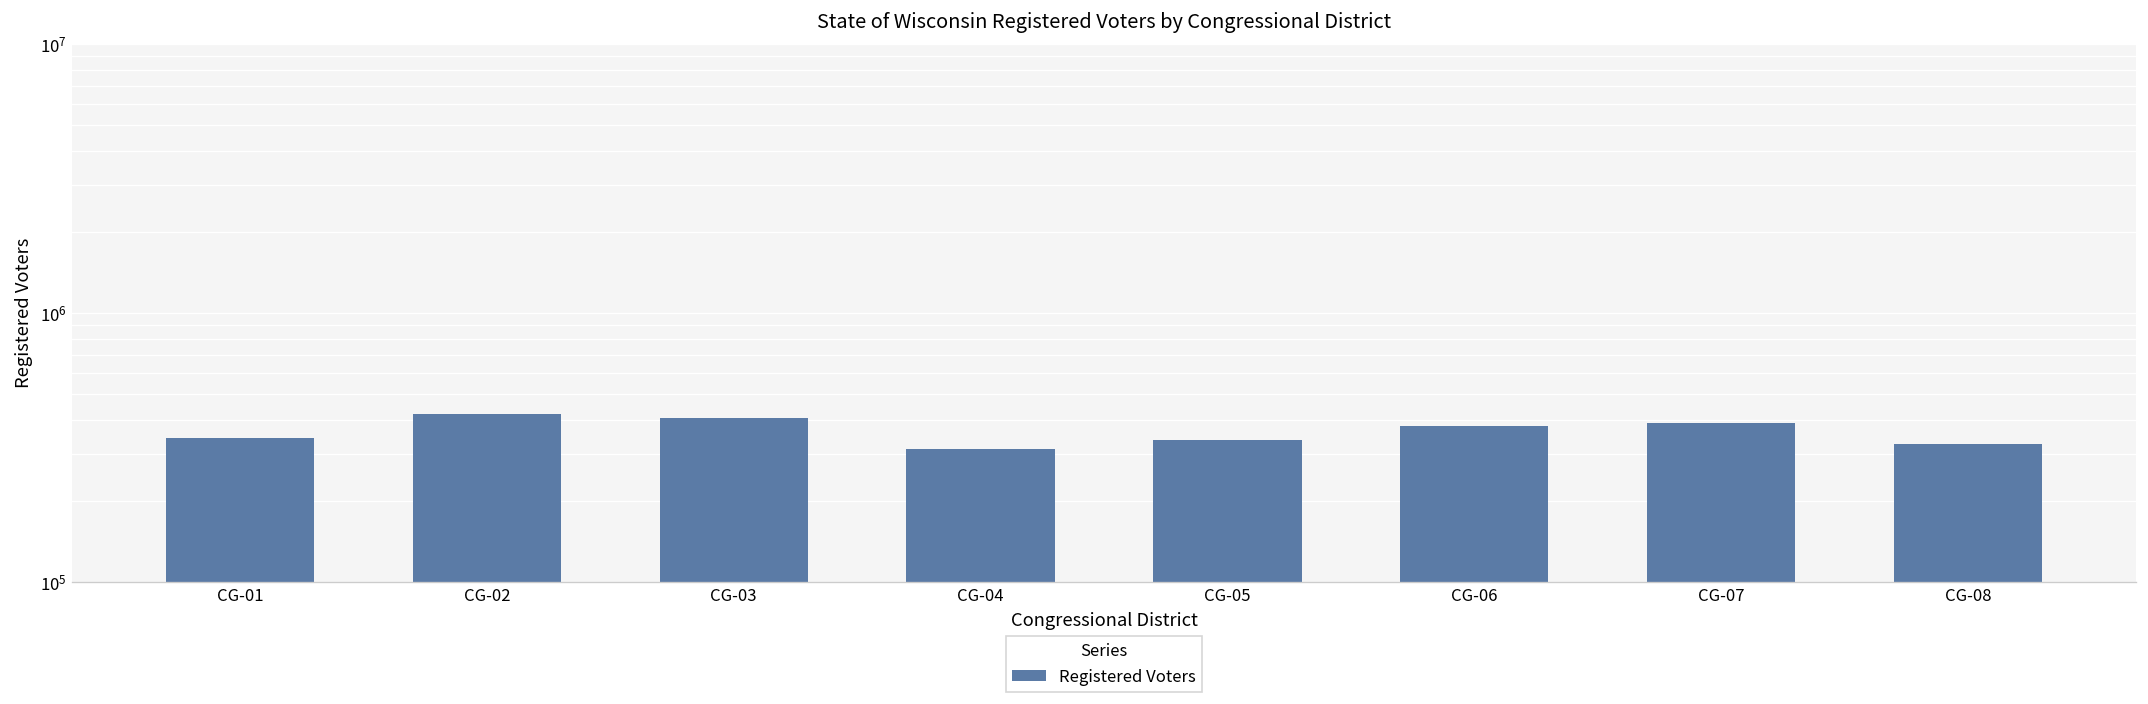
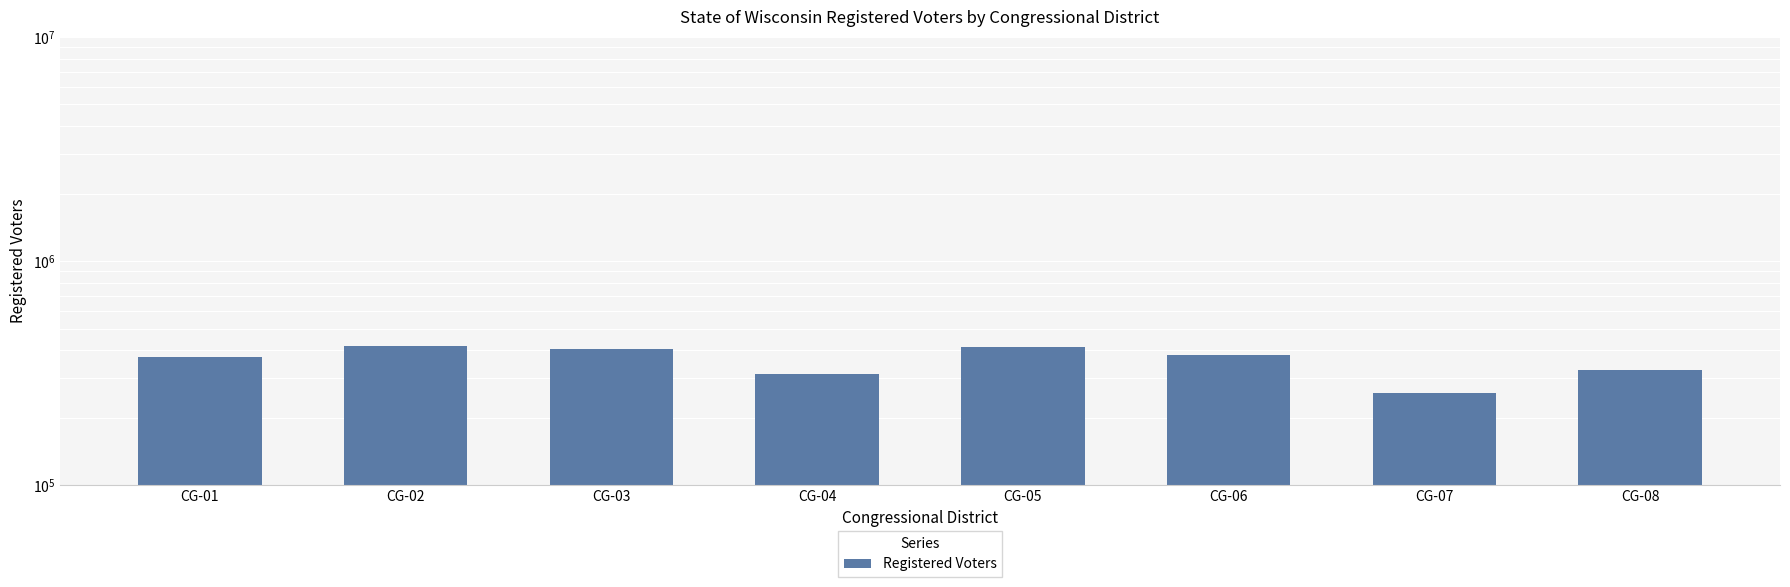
CG-01: 340000 -> 370000
CG-05: 340000 -> 410000
CG-07: 390000 -> 260000
